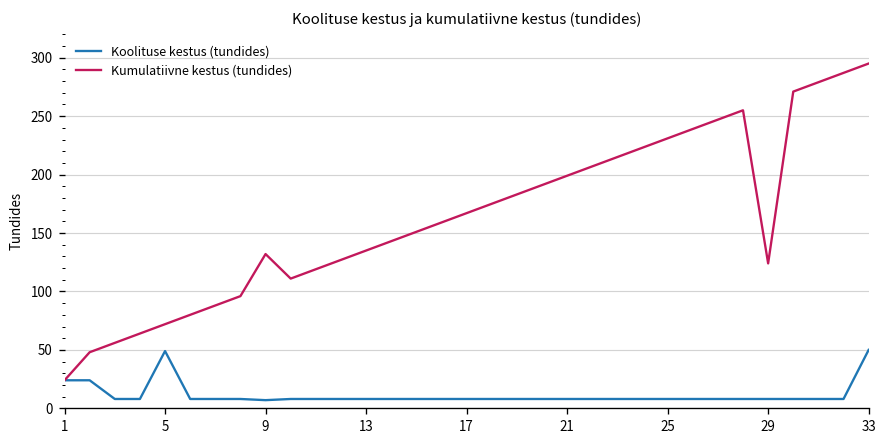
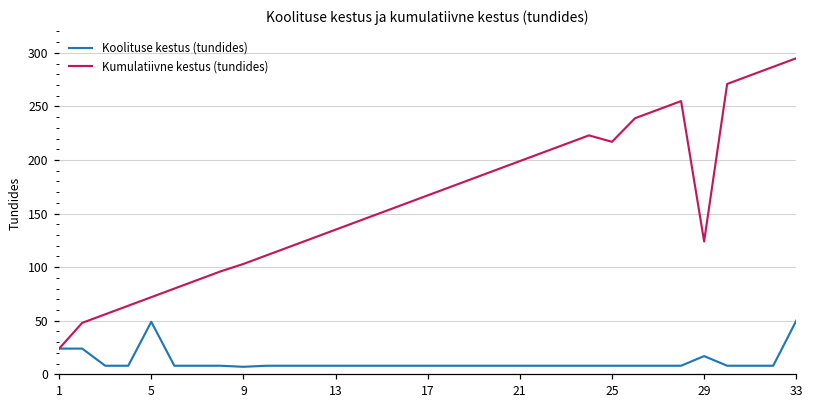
Kumulatiivne kestus (tundides), 9: 130 -> 100
Kumulatiivne kestus (tundides), 25: 230 -> 220
Koolituse kestus (tundides), 29: 10 -> 20
